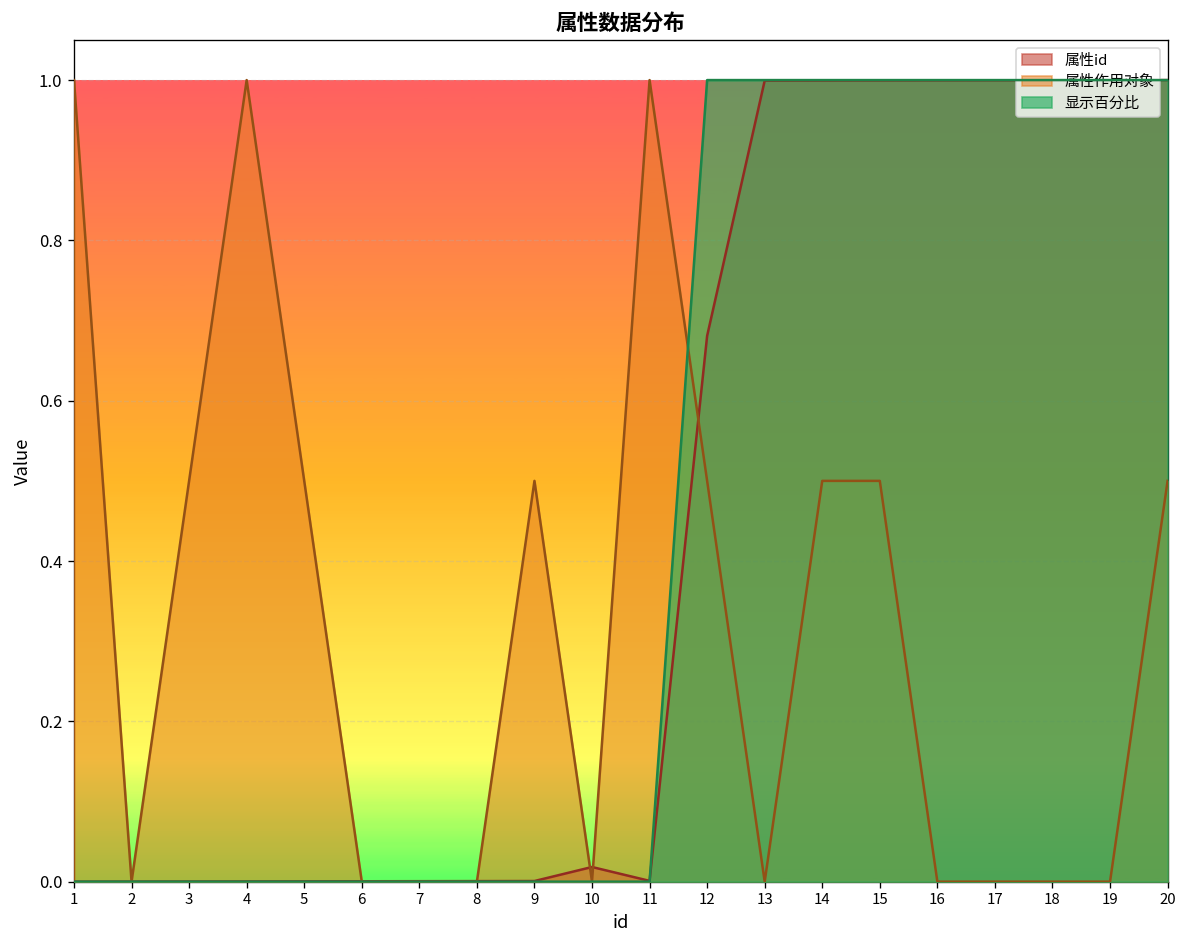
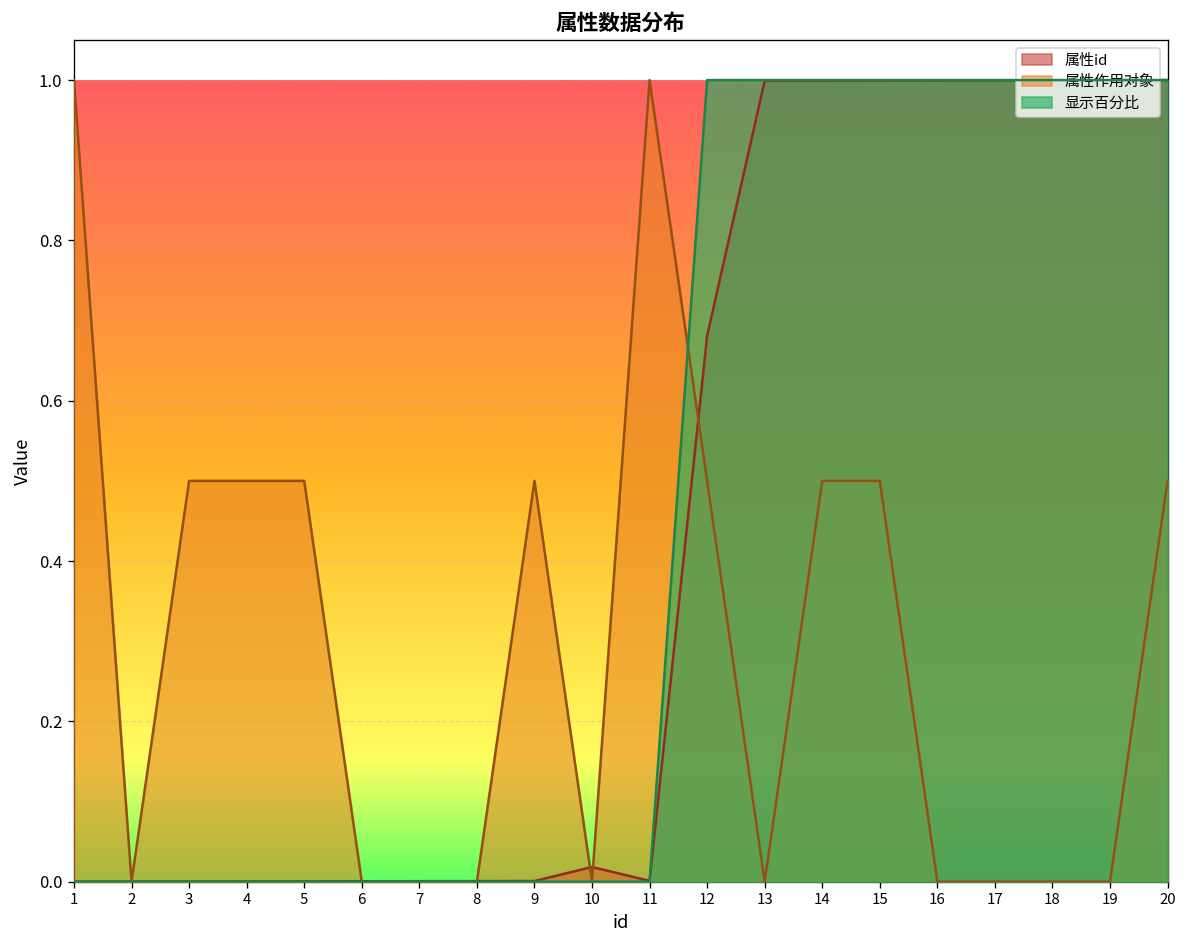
属性作用对象, 4: 1.00 -> 0.50
